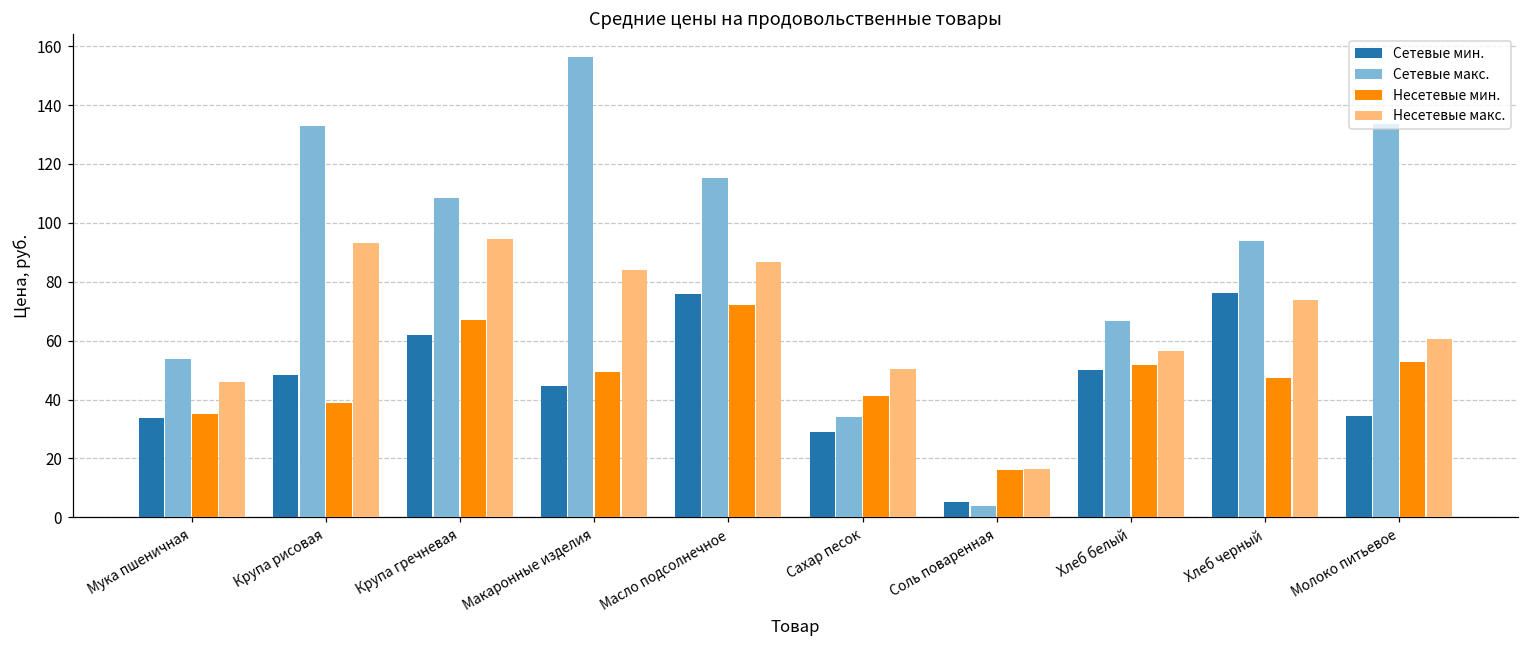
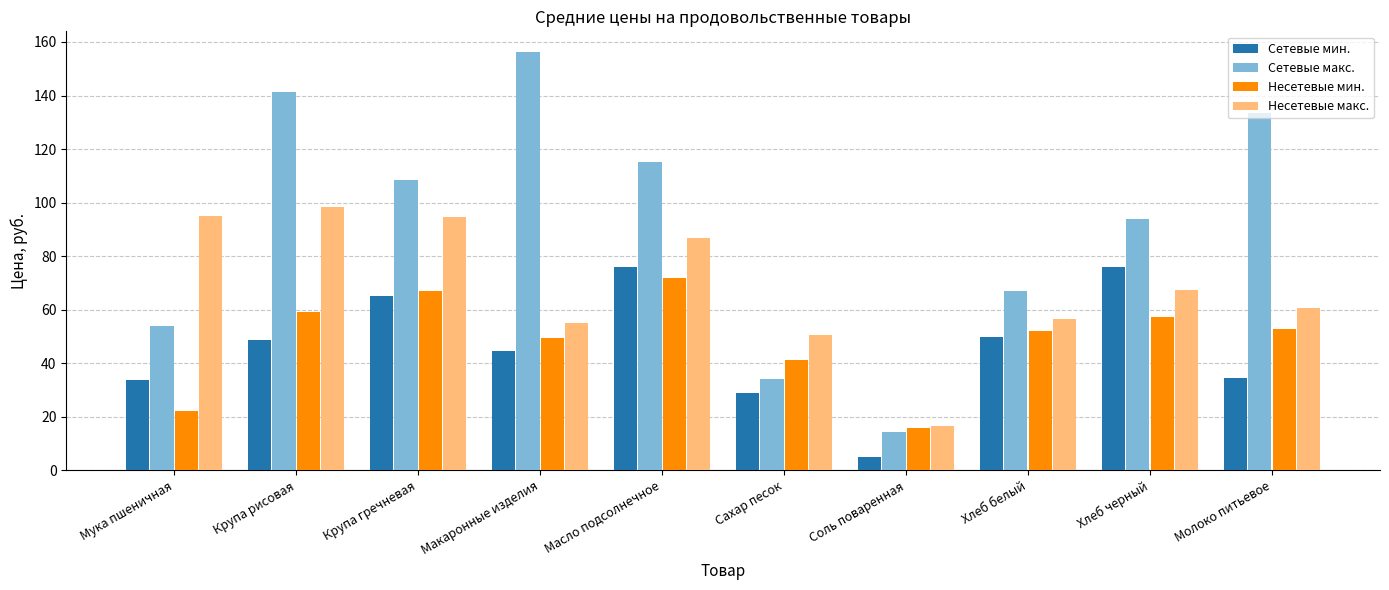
Несетевые мин., Мука пшеничная: 35 -> 22
Несетевые макс., Мука пшеничная: 46 -> 95
Сетевые макс., Крупа рисовая: 133 -> 141
Несетевые мин., Крупа рисовая: 39 -> 59
Несетевые макс., Крупа рисовая: 93 -> 99
Сетевые мин., Крупа гречневая: 62 -> 65
Несетевые макс., Макаронные изделия: 84 -> 55
Сетевые макс., Соль поваренная: 4 -> 14
Несетевые мин., Хлеб черный: 47 -> 57
Несетевые макс., Хлеб черный: 74 -> 67
